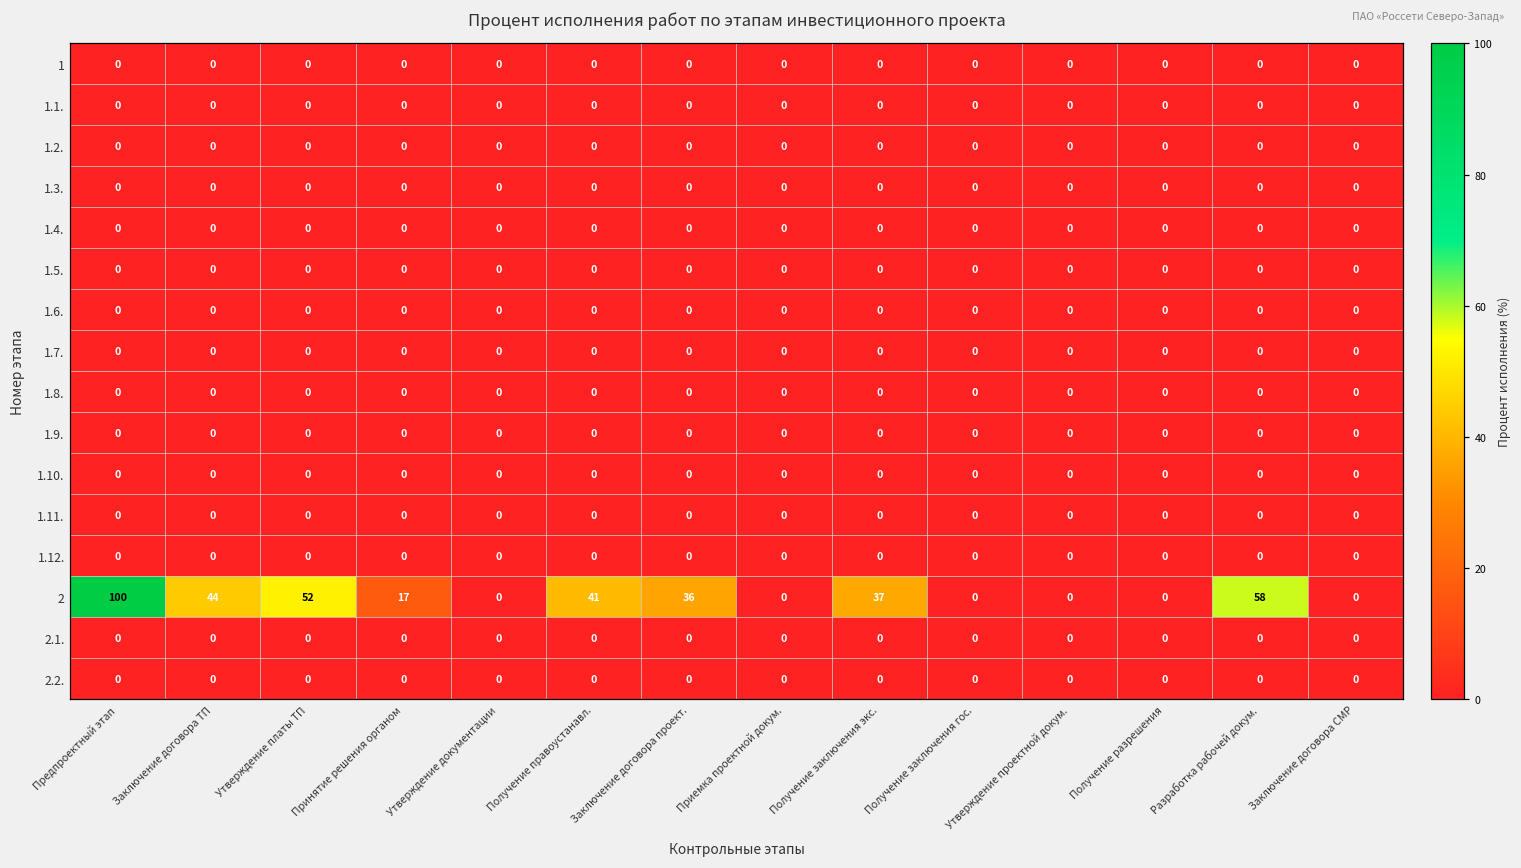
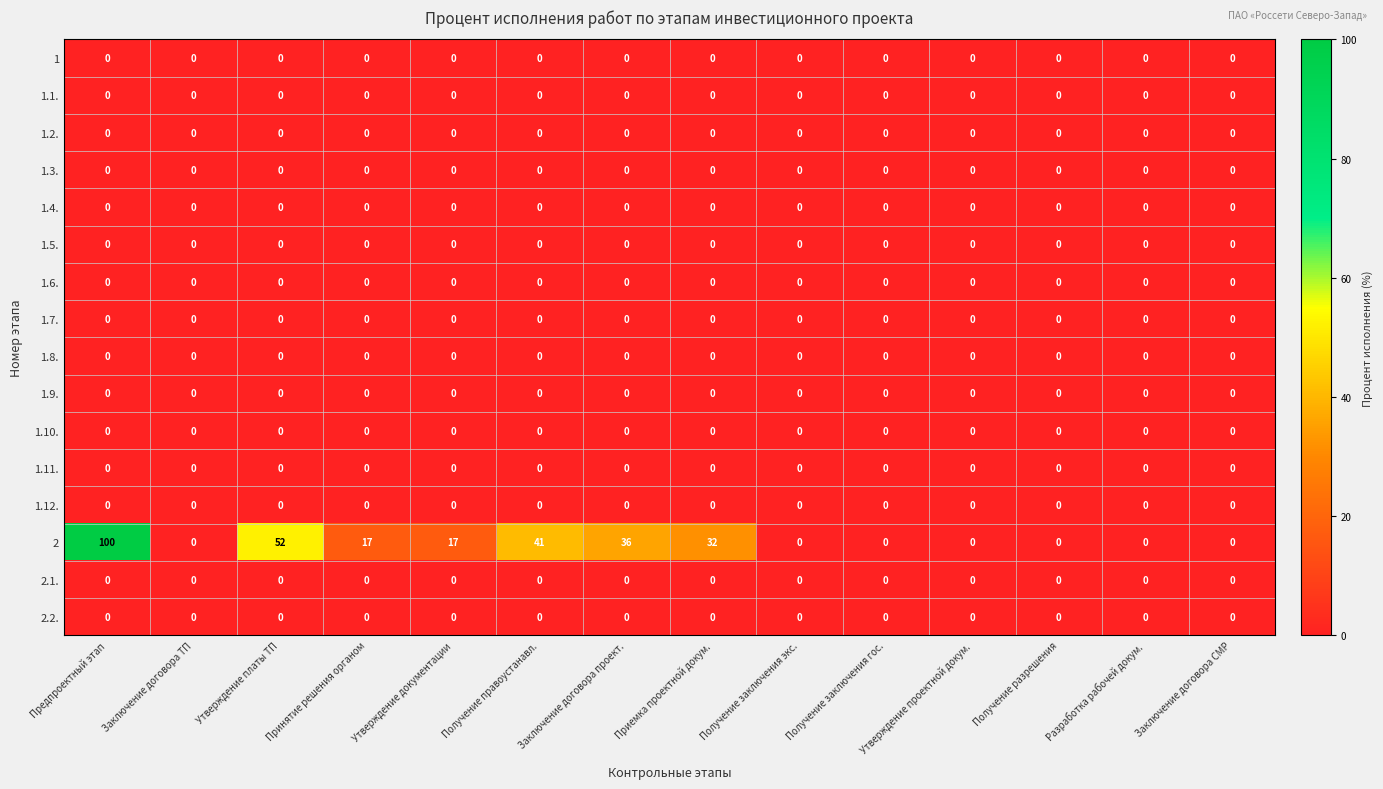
2, Заключение договора ТП: 44 -> 0
2, Утверждение документации: 0 -> 17
2, Приемка проектной докум.: 0 -> 32
2, Получение заключения экс.: 37 -> 0
2, Разработка рабочей докум.: 58 -> 0
